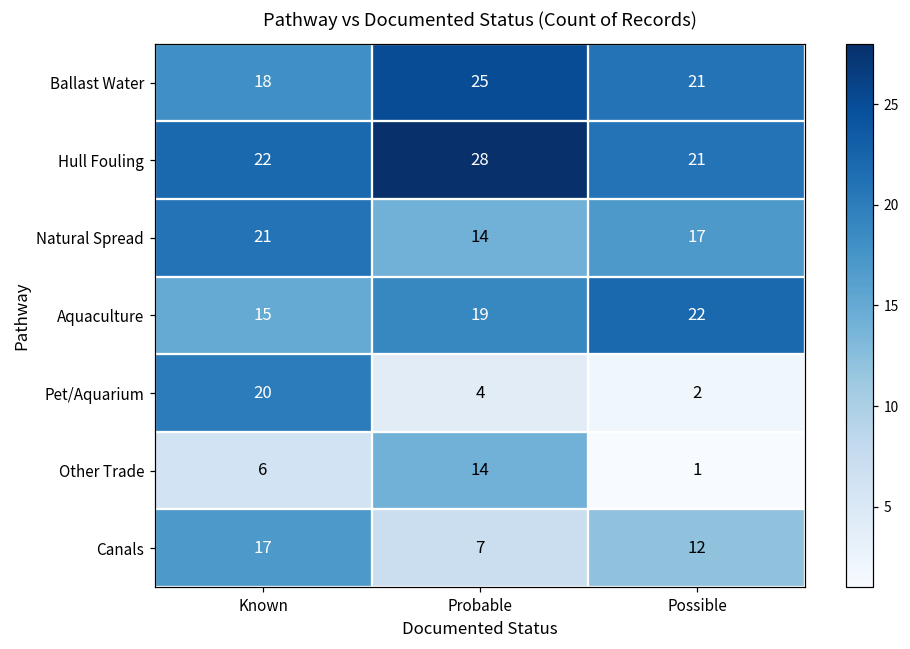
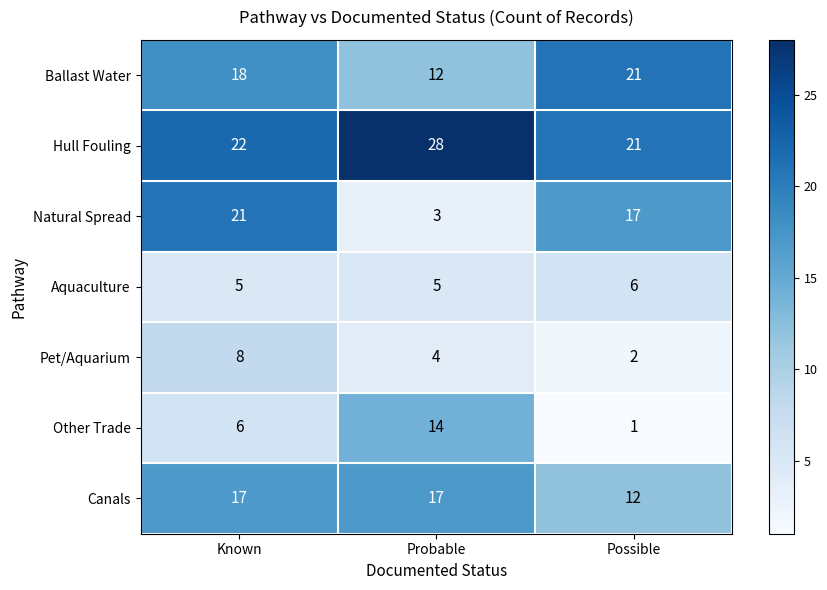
Ballast Water, Probable: 25 -> 12
Natural Spread, Probable: 14 -> 3
Aquaculture, Known: 15 -> 5
Aquaculture, Probable: 19 -> 5
Aquaculture, Possible: 22 -> 6
Pet/Aquarium, Known: 20 -> 8
Canals, Probable: 7 -> 17
